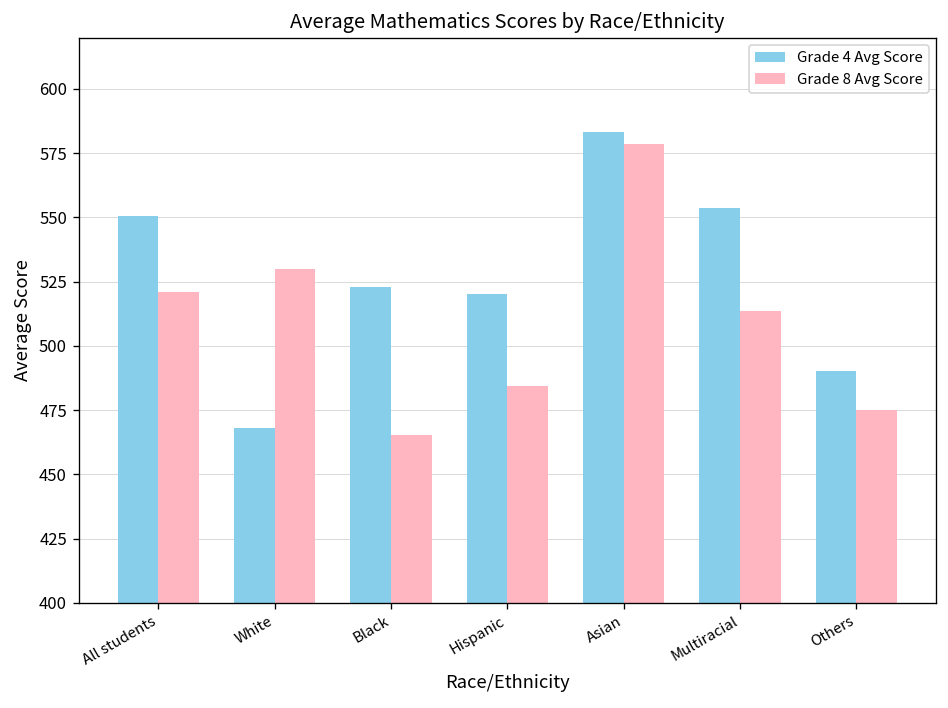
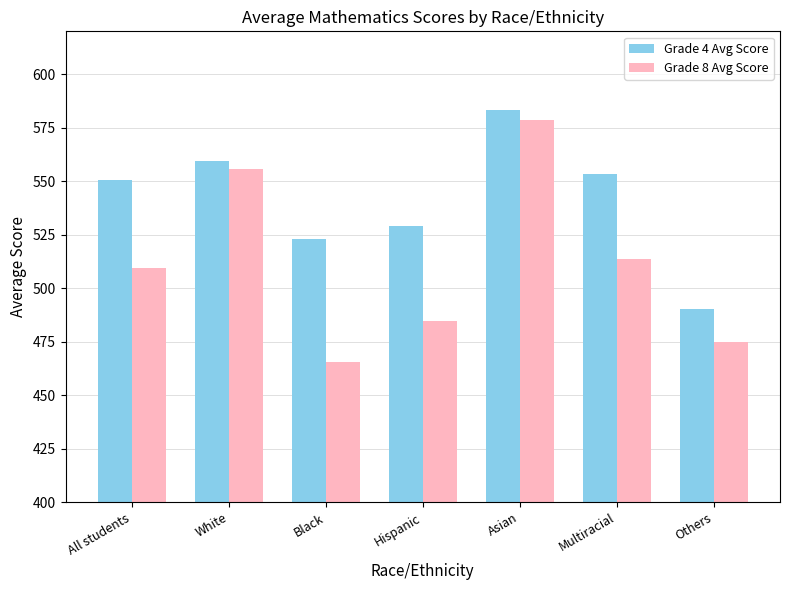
Grade 8 Avg Score, All students: 521 -> 509
Grade 4 Avg Score, White: 468 -> 559
Grade 8 Avg Score, White: 530 -> 556
Grade 4 Avg Score, Hispanic: 520 -> 529
